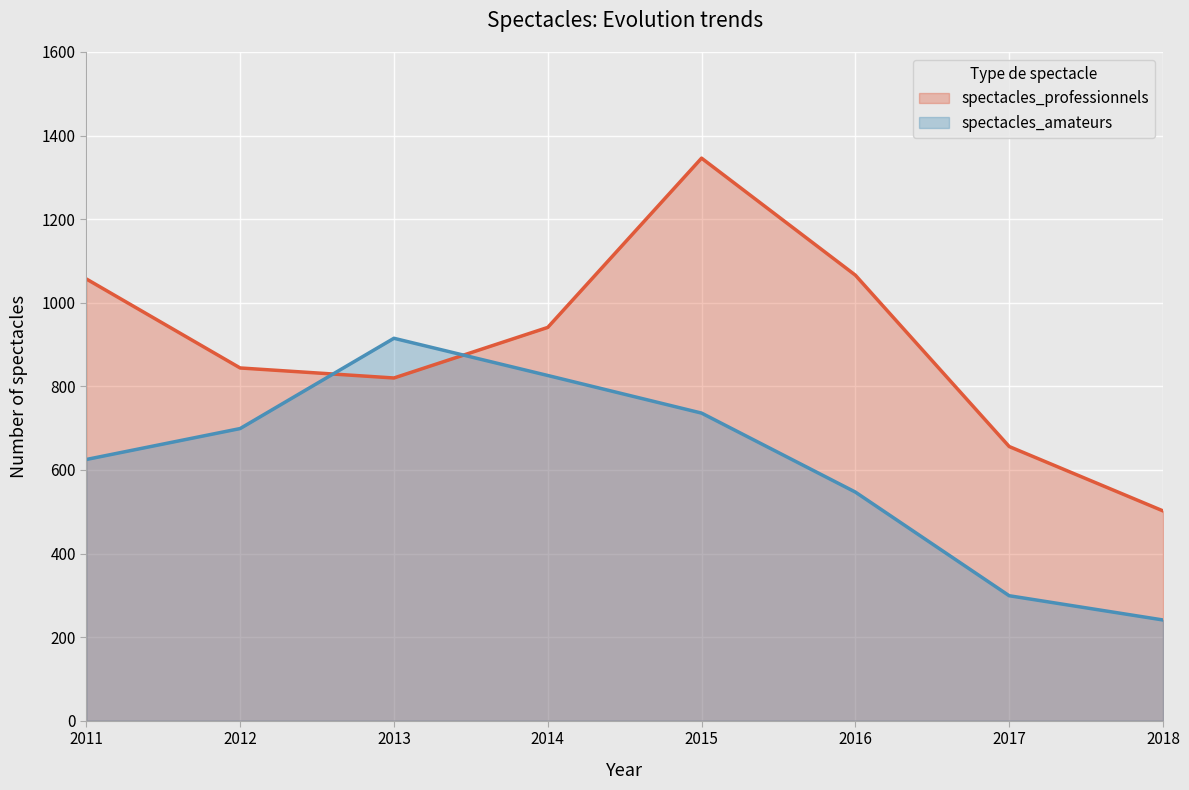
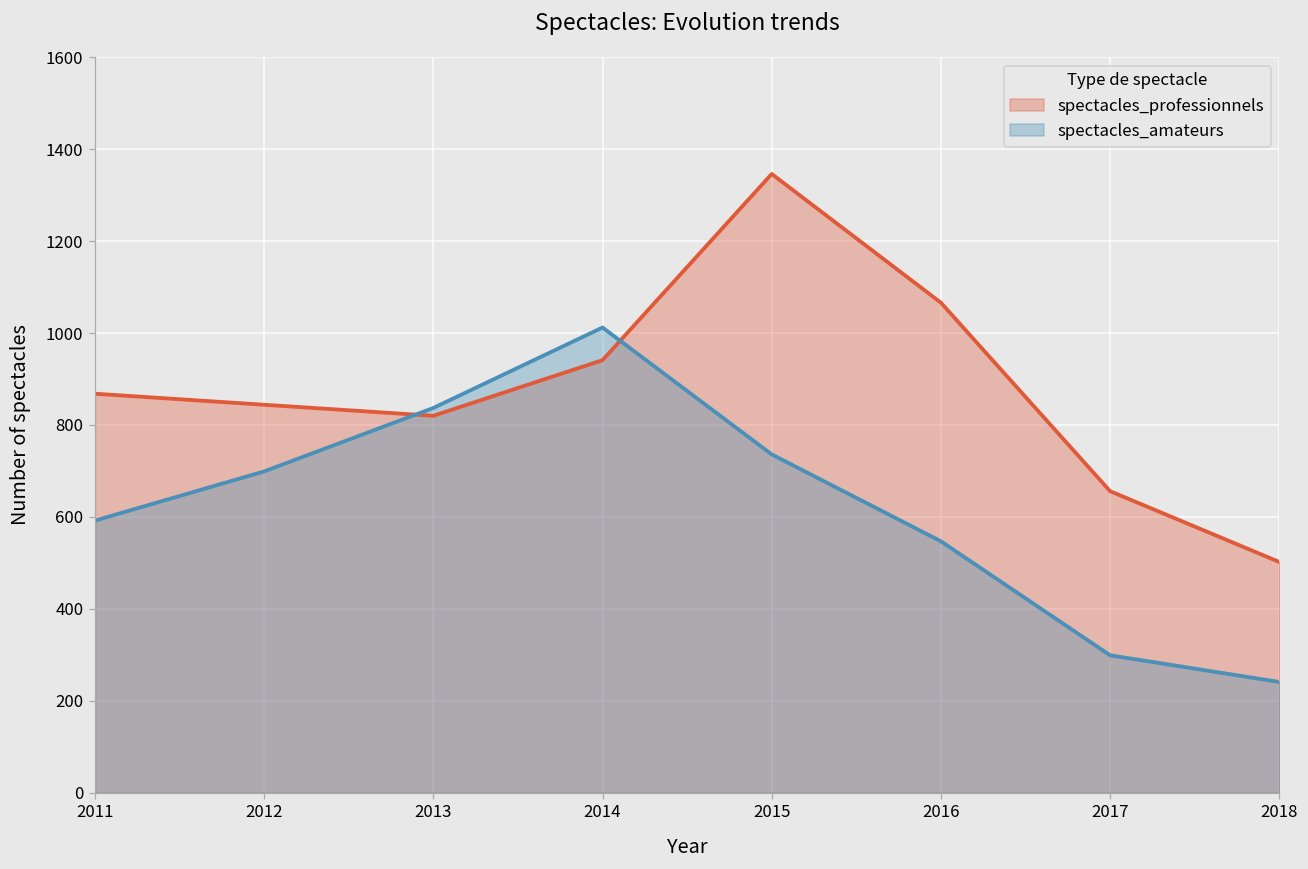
spectacles_professionnels, 2011: 1060 -> 870
spectacles_amateurs, 2011: 630 -> 590
spectacles_amateurs, 2013: 920 -> 840
spectacles_amateurs, 2014: 830 -> 1010
